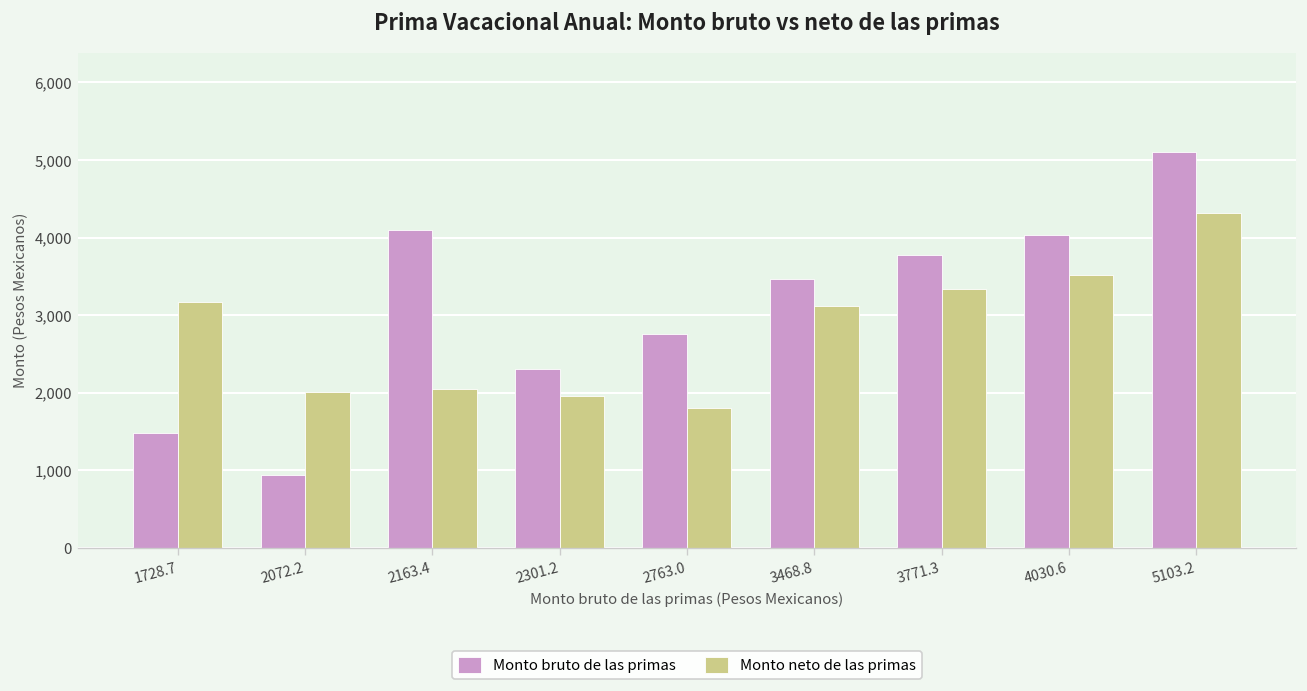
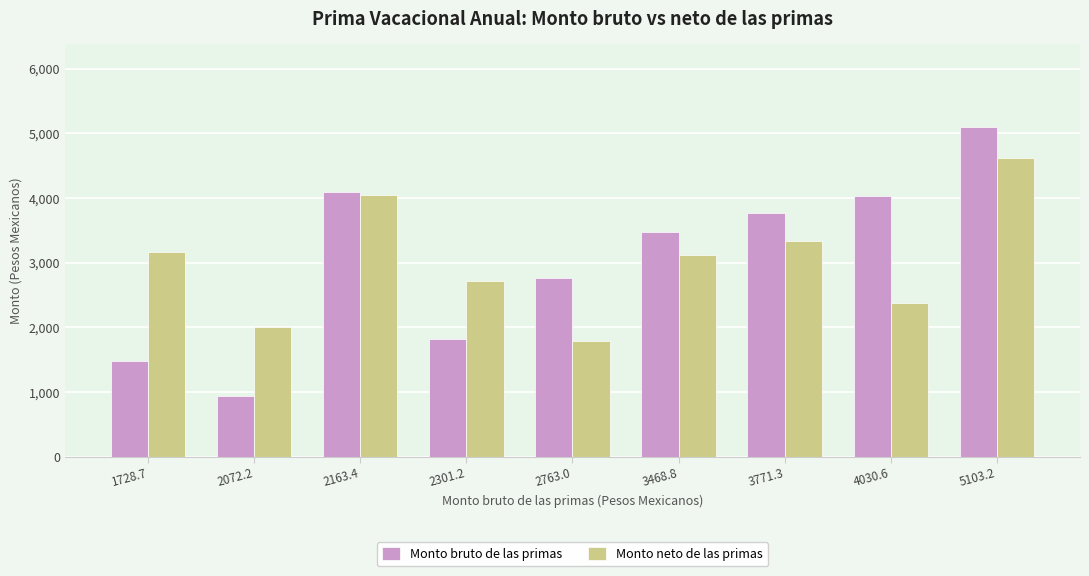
Monto neto de las primas, 2163.4: 2,000 -> 4,100
Monto bruto de las primas, 2301.2: 2,300 -> 1,800
Monto neto de las primas, 2301.2: 2,000 -> 2,700
Monto neto de las primas, 4030.6: 3,500 -> 2,400
Monto neto de las primas, 5103.2: 4,300 -> 4,600
